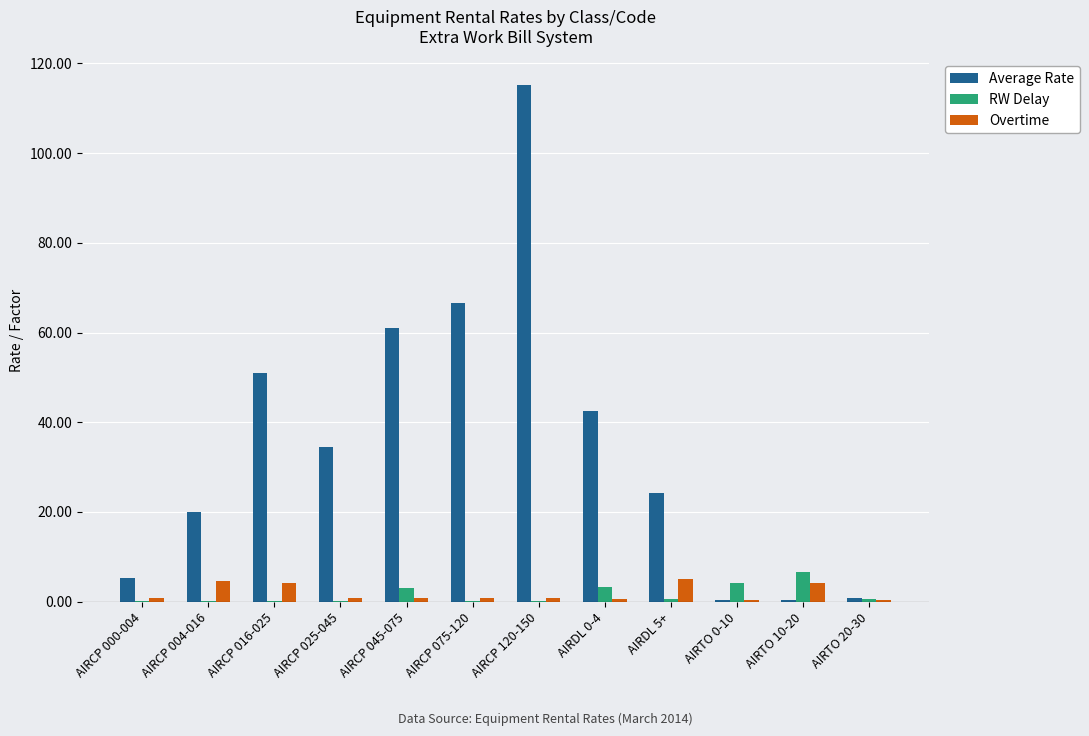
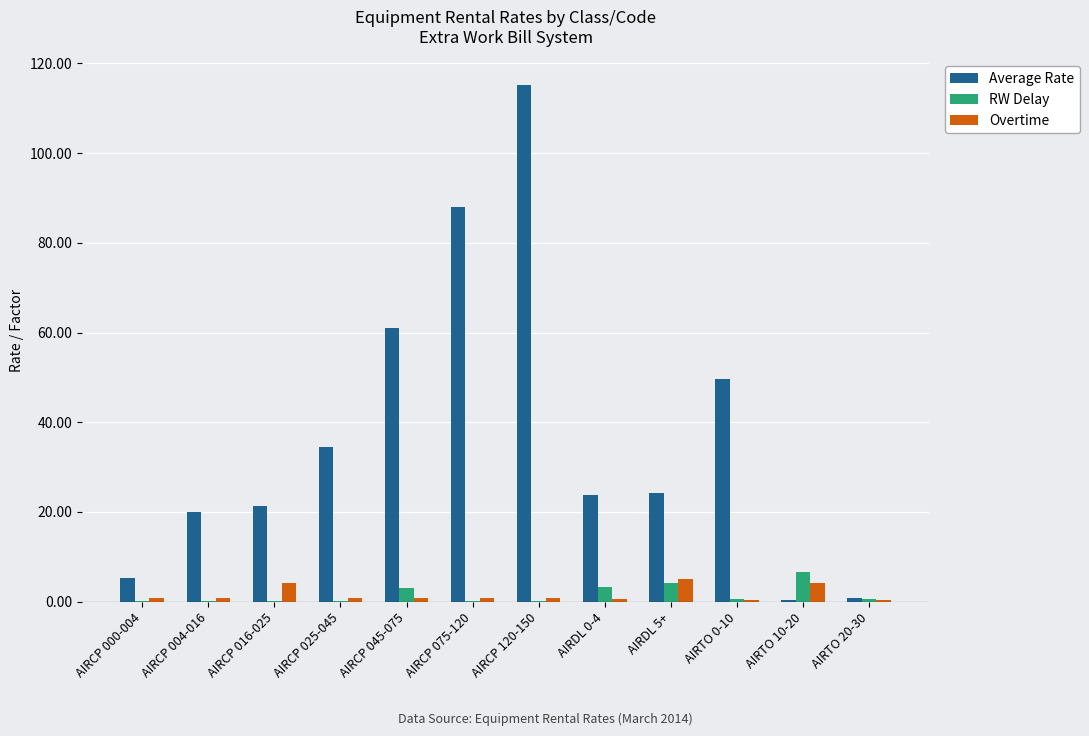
Overtime, AIRCP 004-016: 5 -> 1
Average Rate, AIRCP 016-025: 51 -> 21
Average Rate, AIRCP 075-120: 67 -> 88
Average Rate, AIRDL 0-4: 43 -> 24
RW Delay, AIRDL 5+: 0 -> 4
Average Rate, AIRTO 0-10: 0 -> 50
RW Delay, AIRTO 0-10: 4 -> 1
